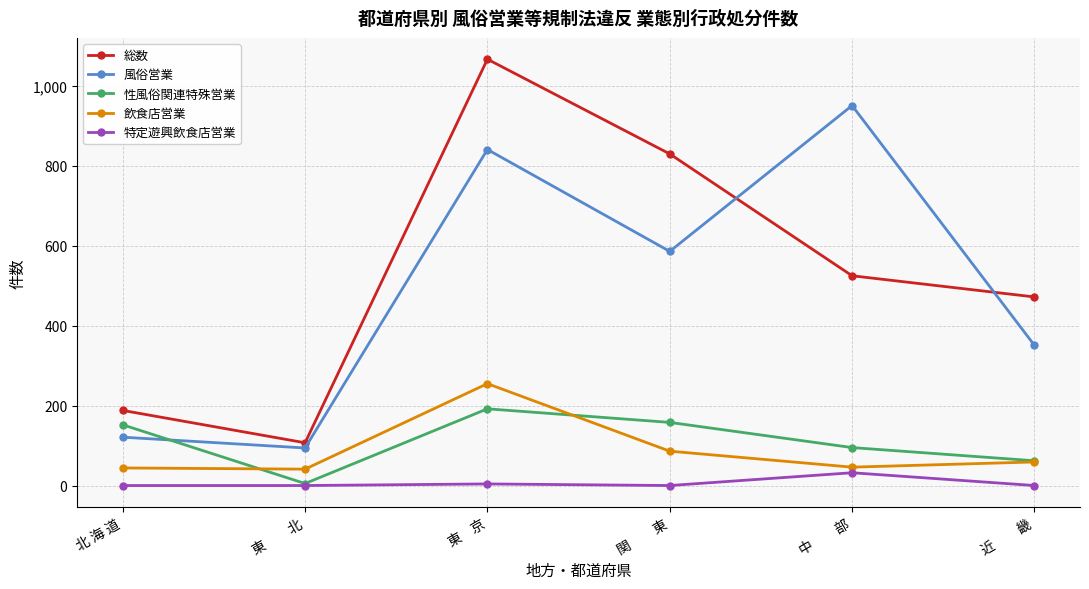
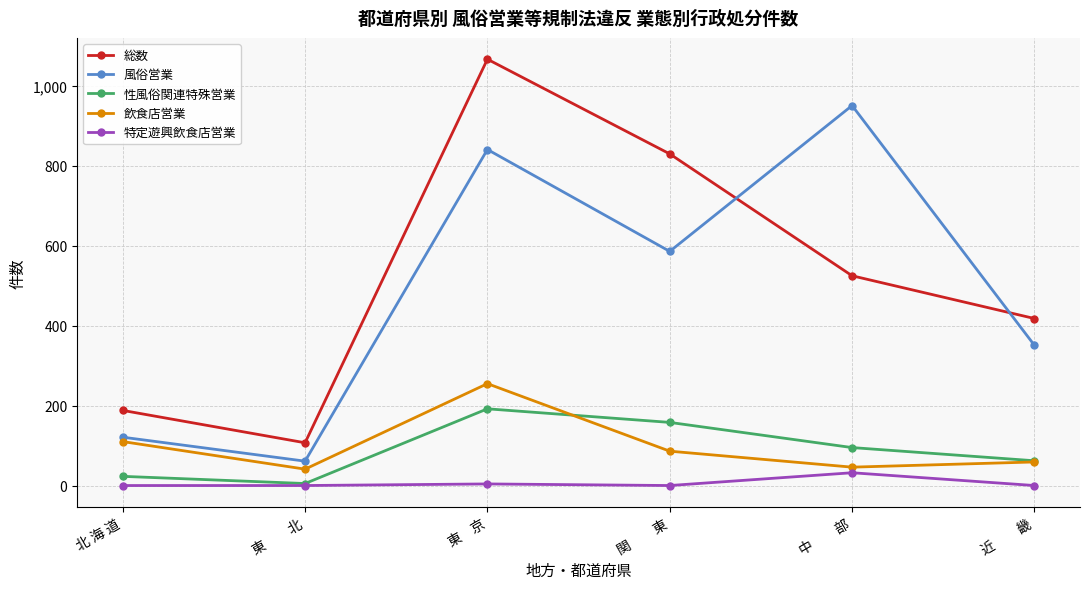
性風俗関連特殊営業, 北 海 道: 150 -> 20
飲食店営業, 北 海 道: 40 -> 110
風俗営業, 東 北: 90 -> 60
総数, 近 畿: 470 -> 420
